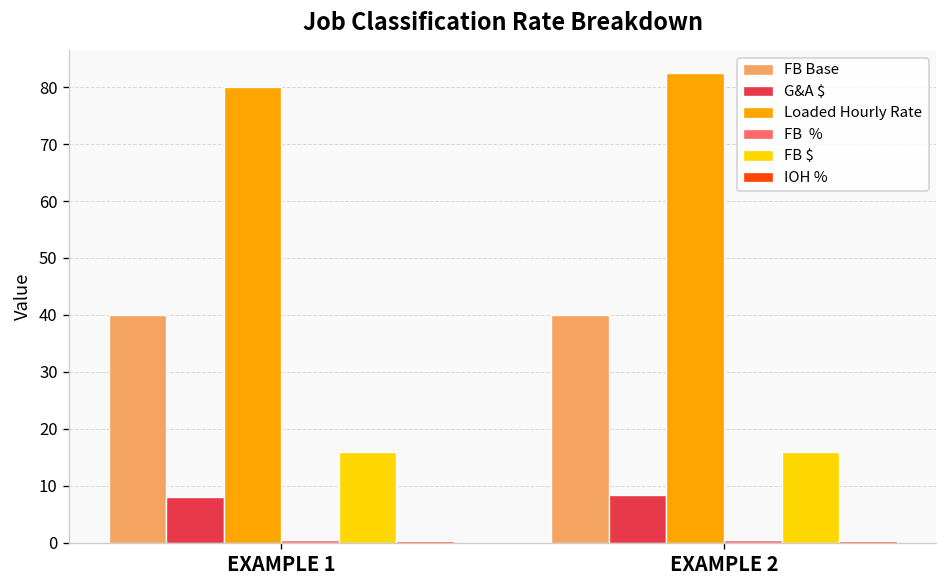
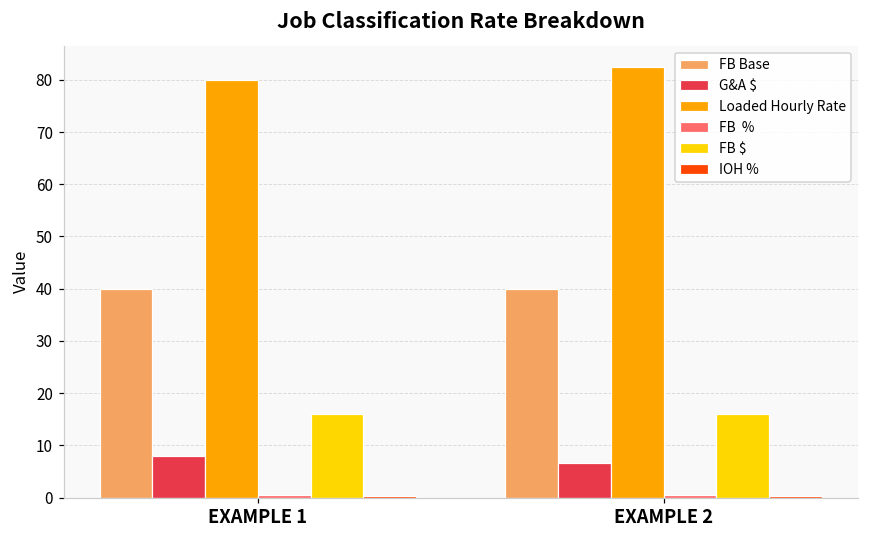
G&A $, EXAMPLE 2: 8 -> 7
